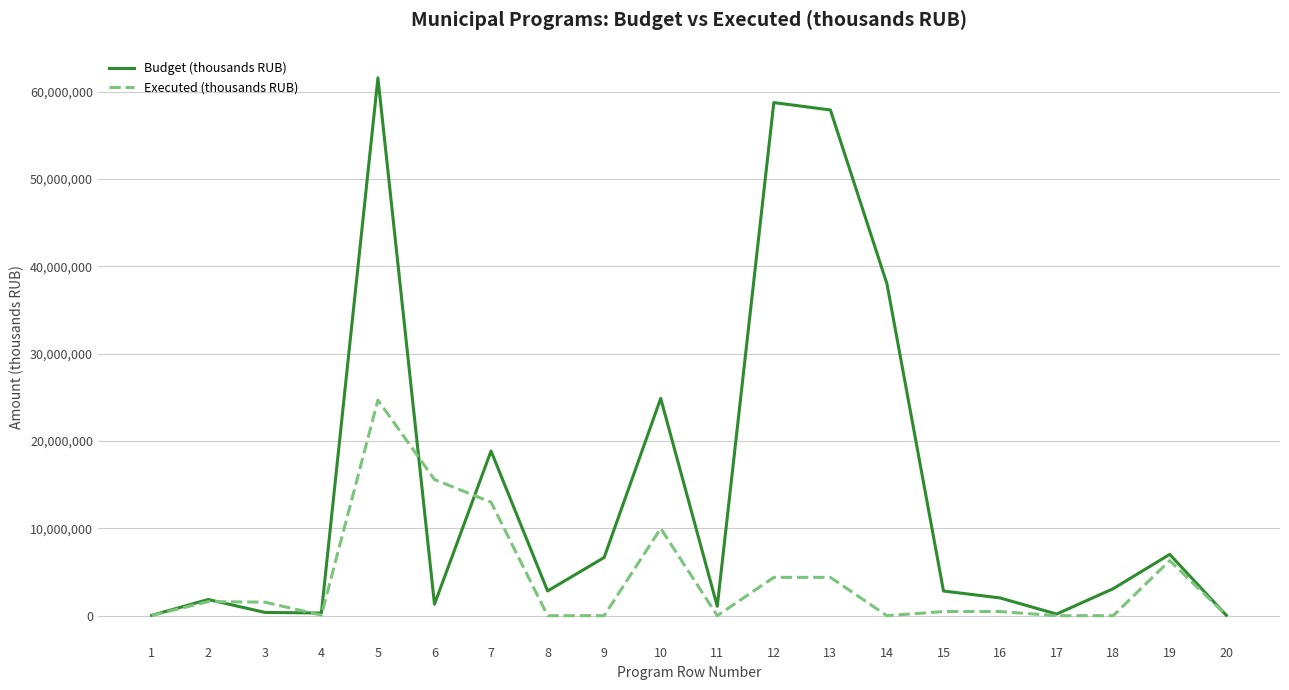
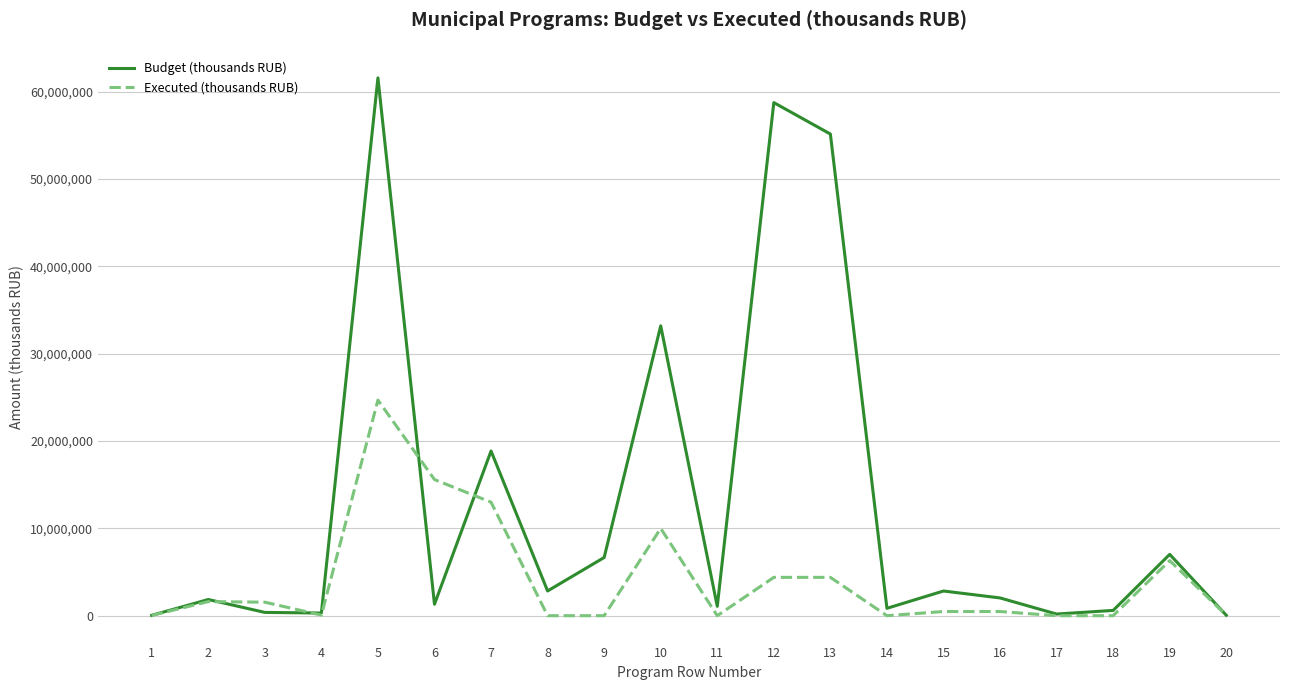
Budget (thousands RUB), 10: 25,000,000 -> 33,000,000
Budget (thousands RUB), 13: 58,000,000 -> 55,000,000
Budget (thousands RUB), 14: 38,000,000 -> 1,000,000
Budget (thousands RUB), 18: 3,000,000 -> 1,000,000
